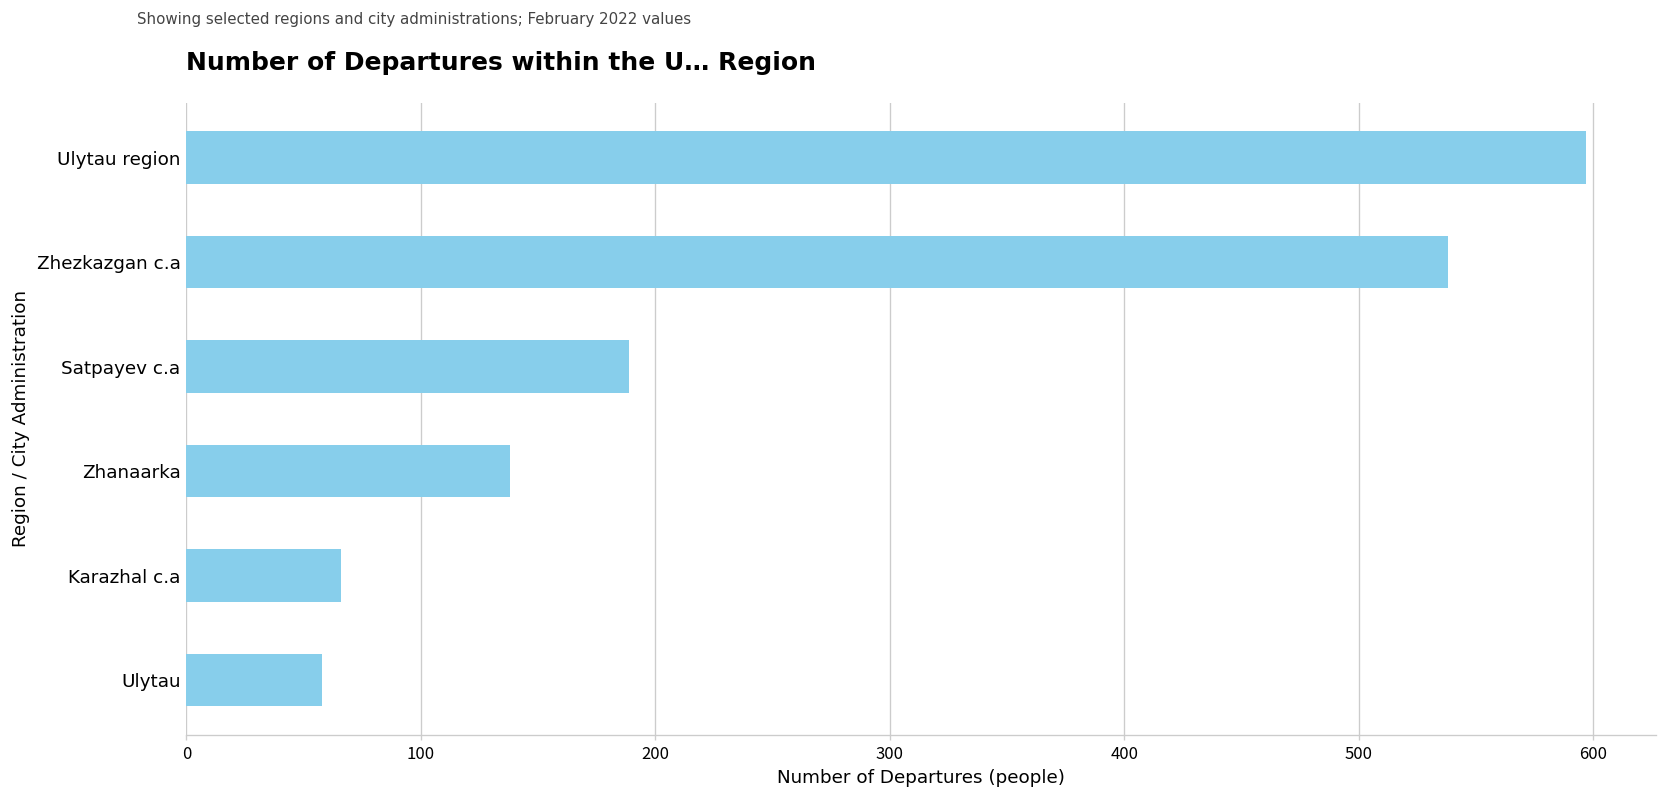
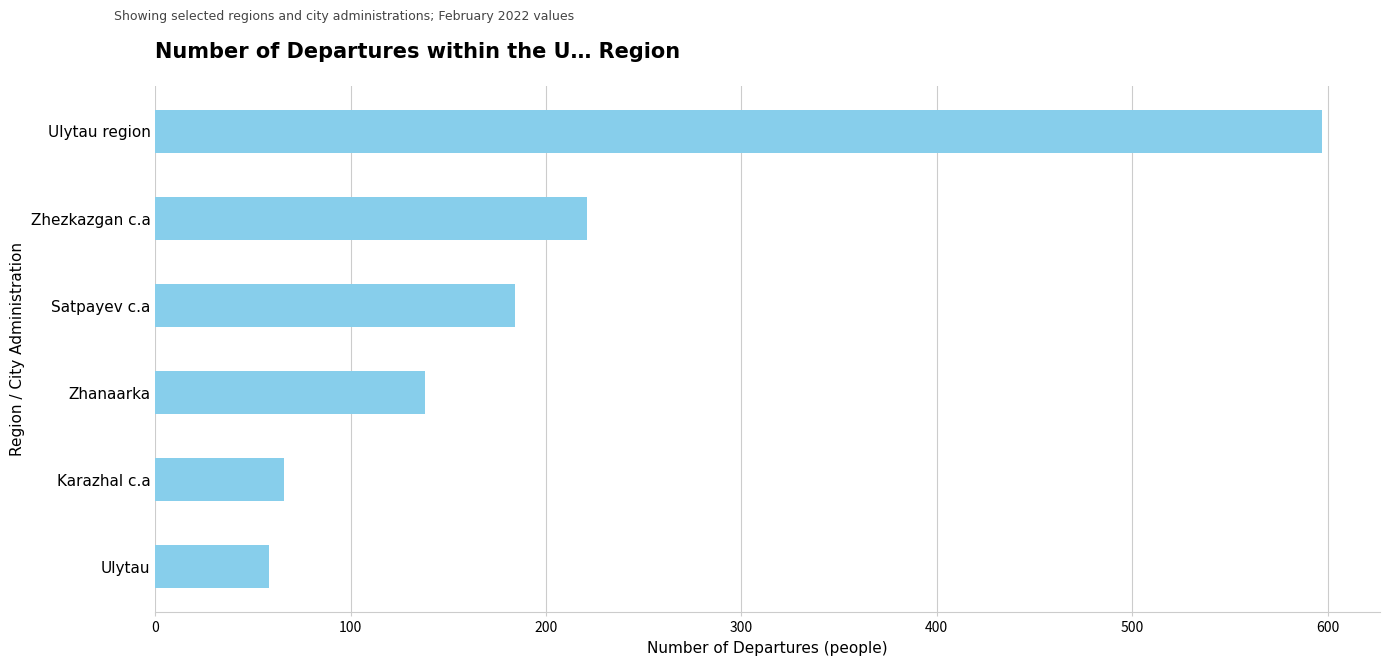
Zhezkazgan c.a: 538 -> 221
Satpayev c.a: 189 -> 184
